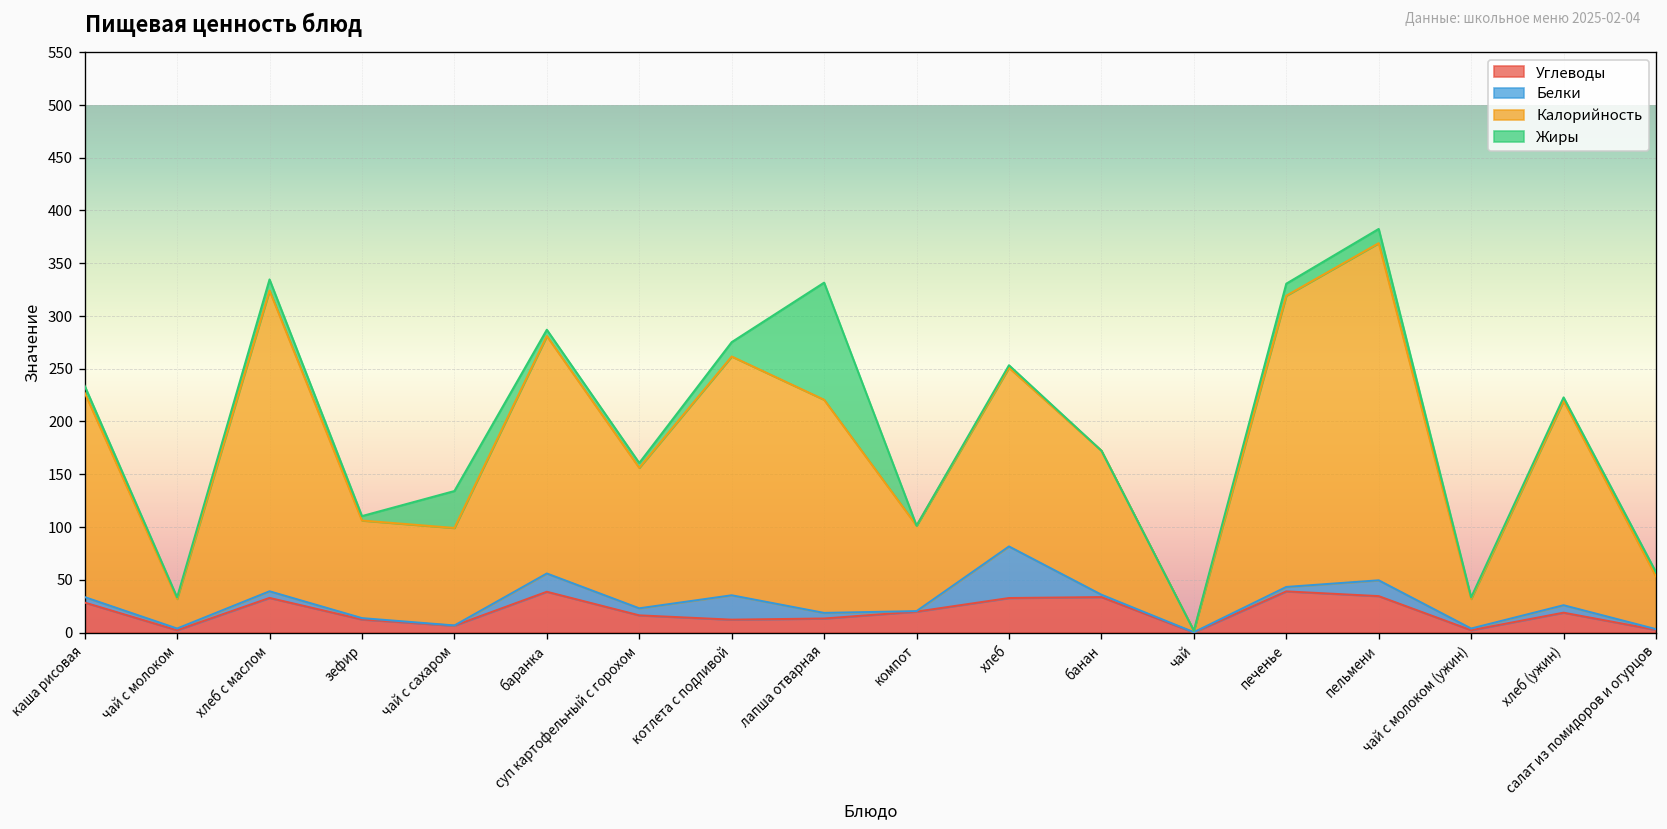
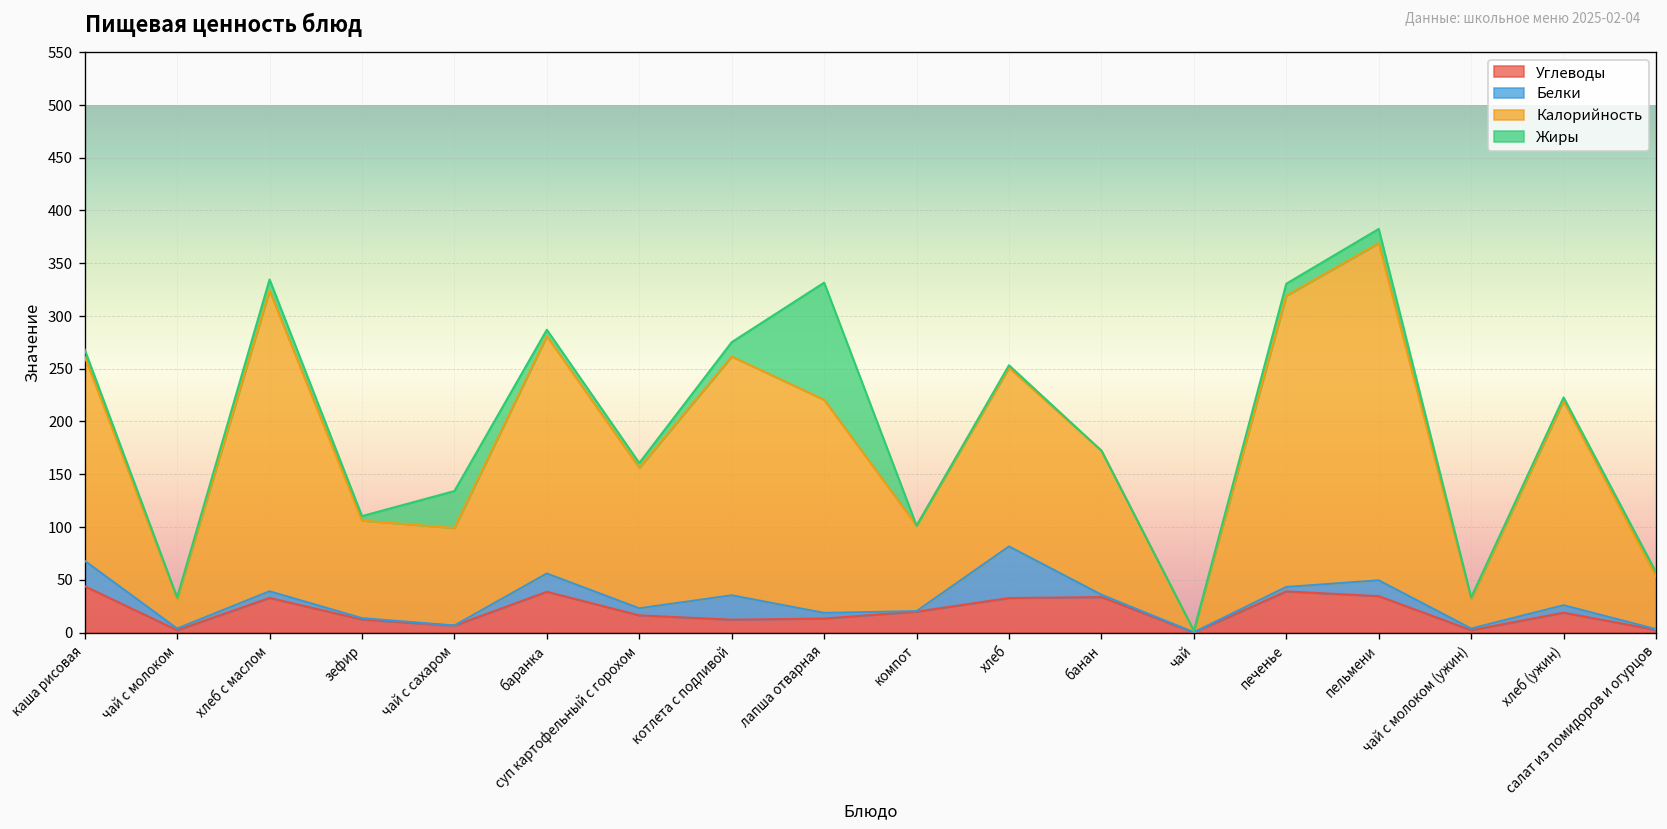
Углеводы, каша рисовая: 30 -> 40
Белки, каша рисовая: 10 -> 20
